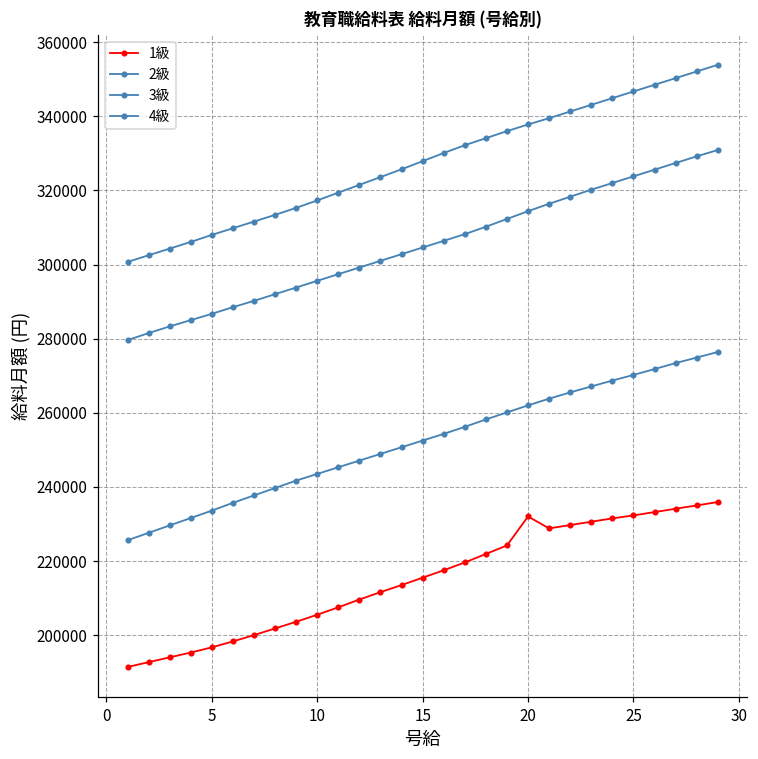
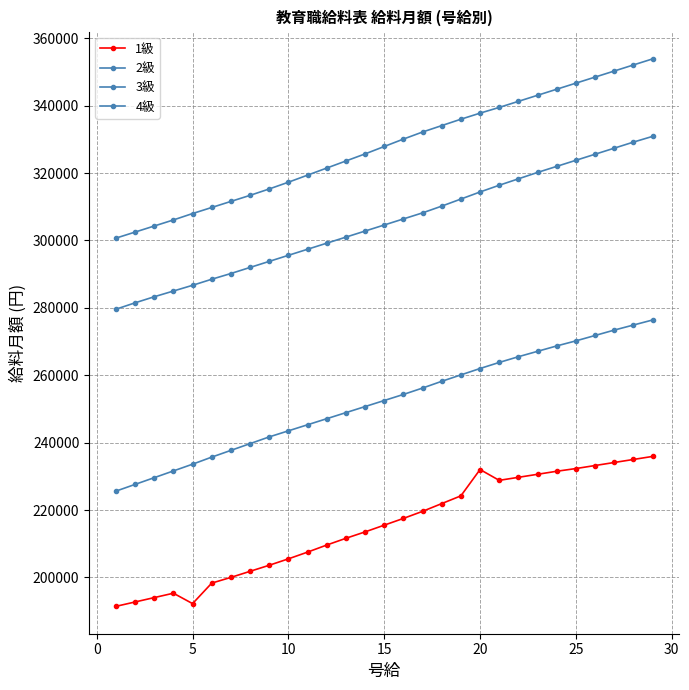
1級, 5: 197000 -> 192000
